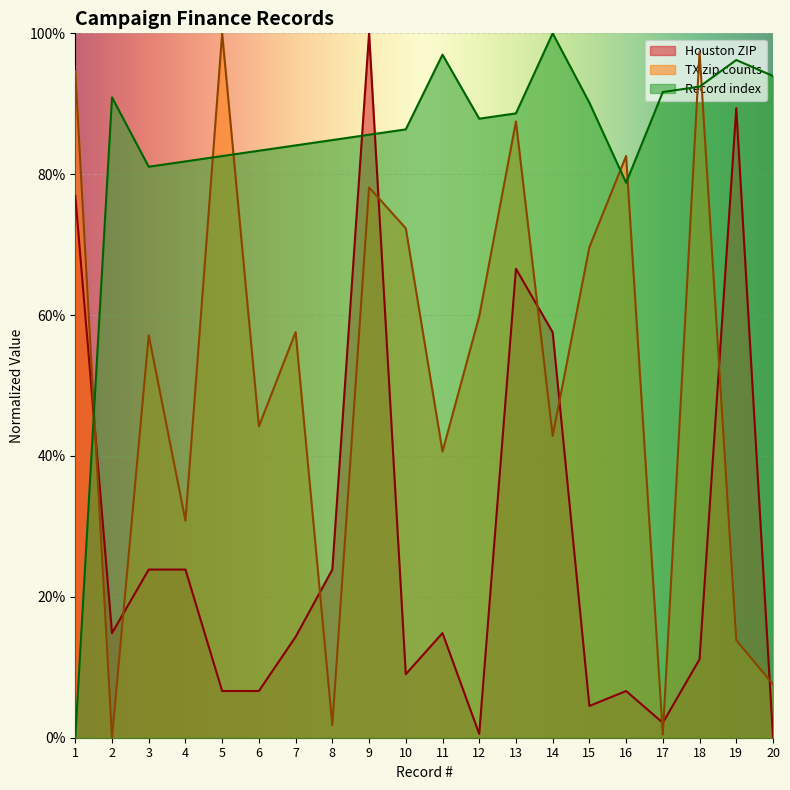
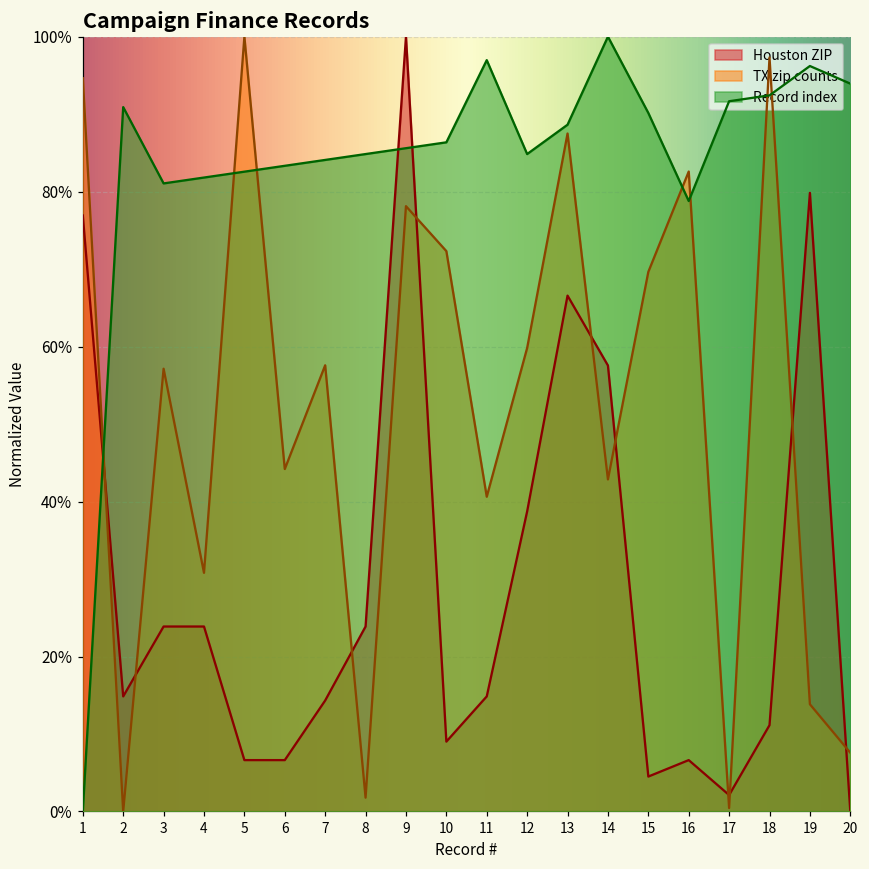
Houston ZIP, 12: 1% -> 39%
Record index, 12: 88% -> 85%
Houston ZIP, 19: 89% -> 80%
